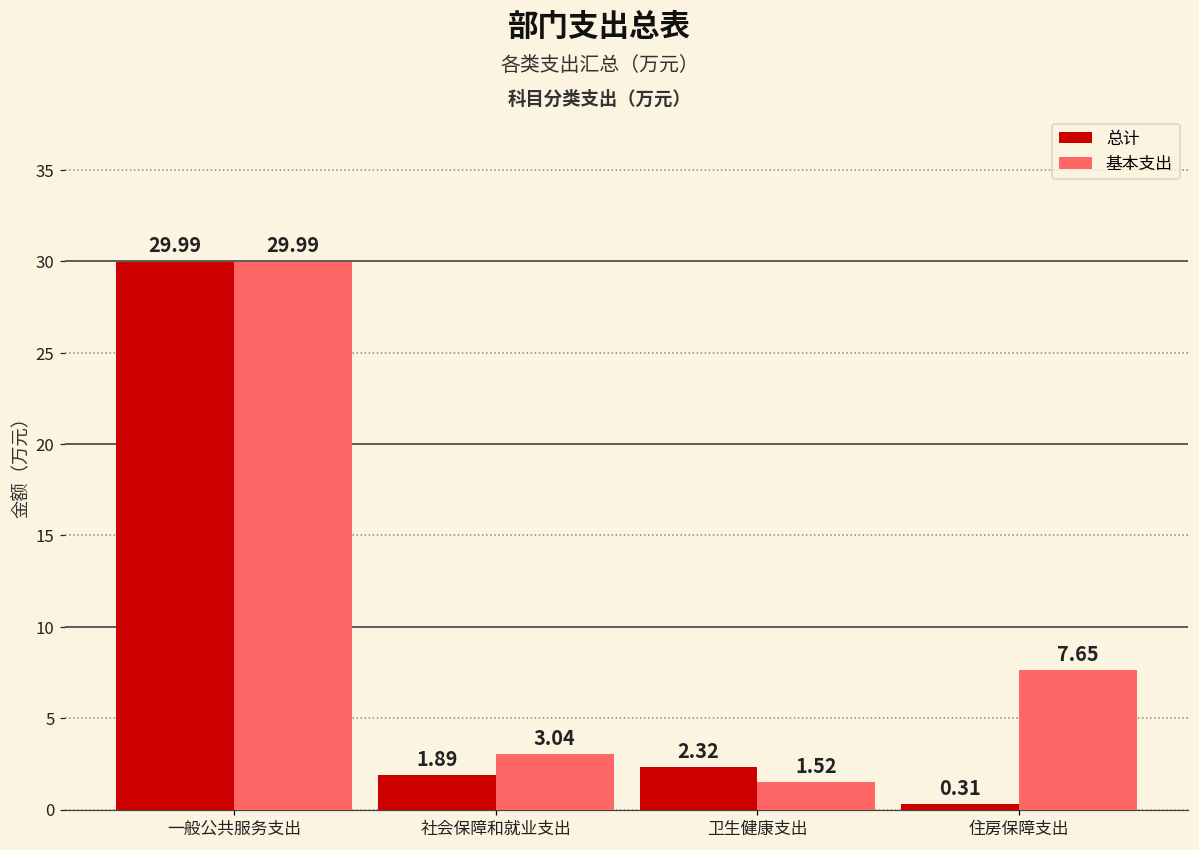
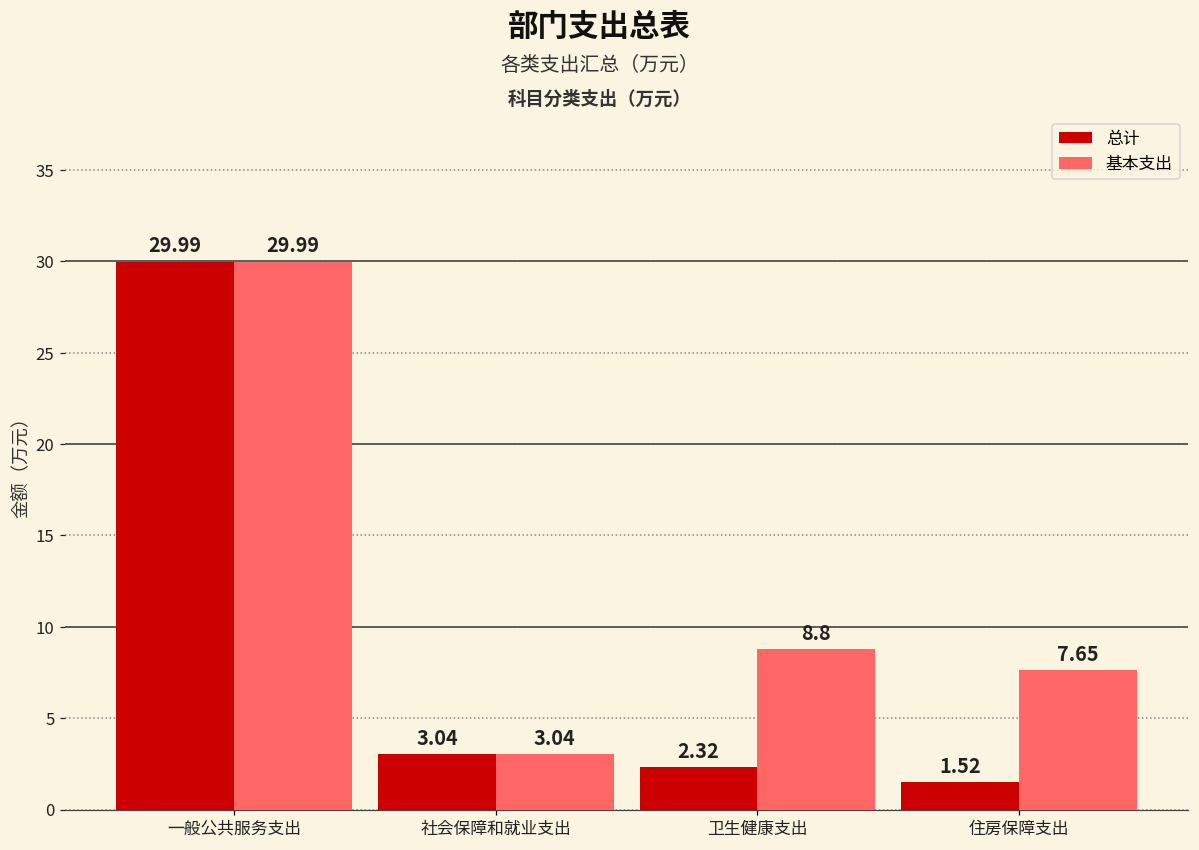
总计, 社会保障和就业支出: 1.89 -> 3.04
基本支出, 卫生健康支出: 1.52 -> 8.8
总计, 住房保障支出: 0.31 -> 1.52
